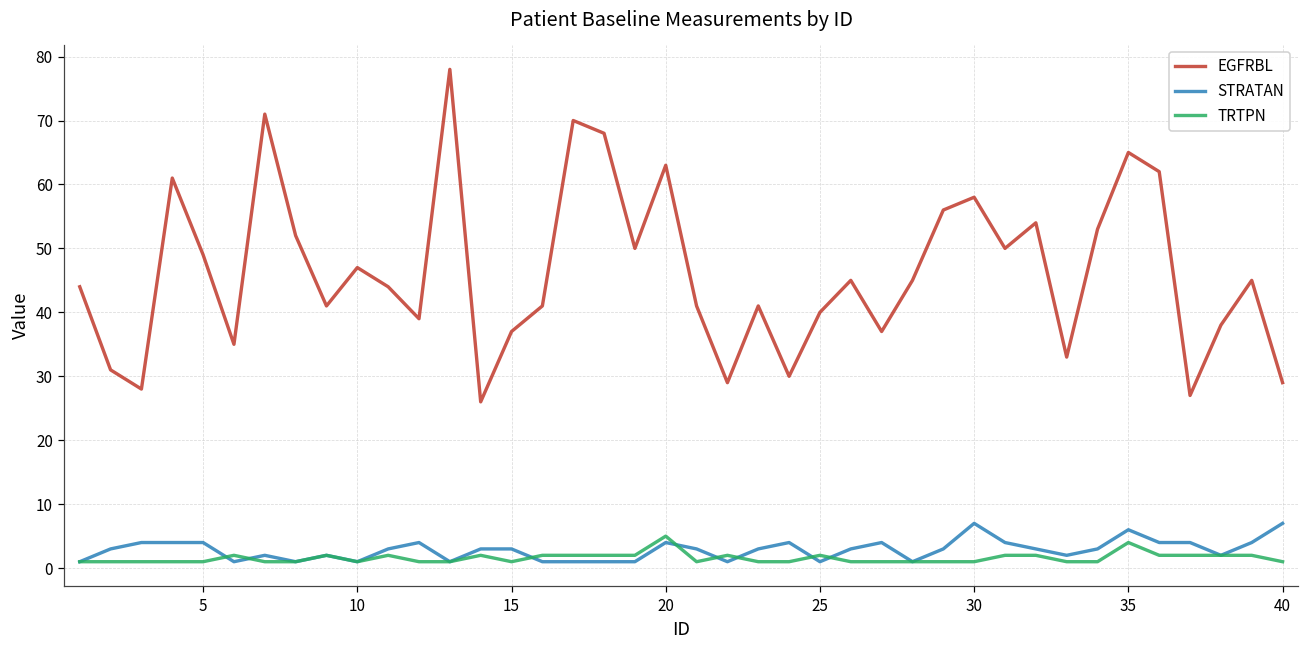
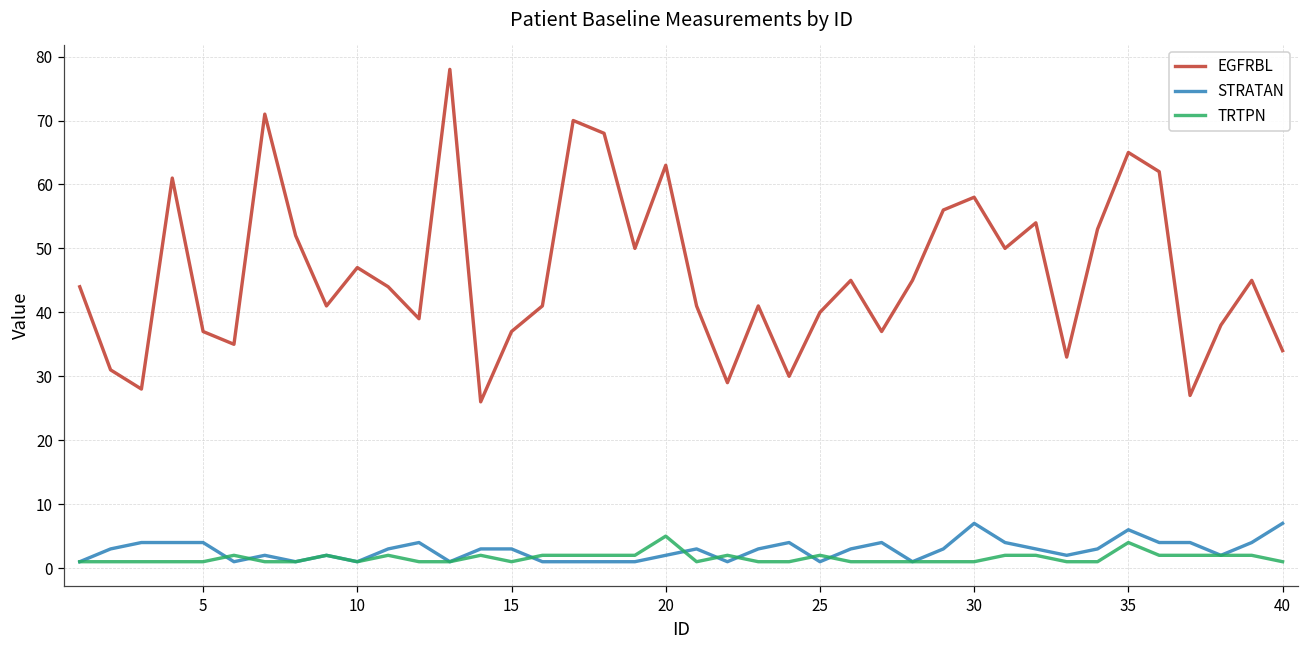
EGFRBL, 5: 49 -> 37
STRATAN, 20: 4 -> 2
EGFRBL, 40: 29 -> 34
